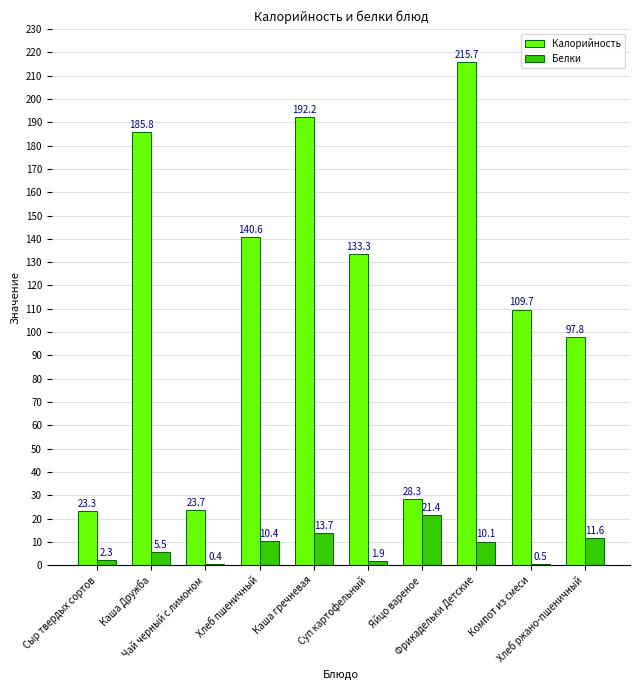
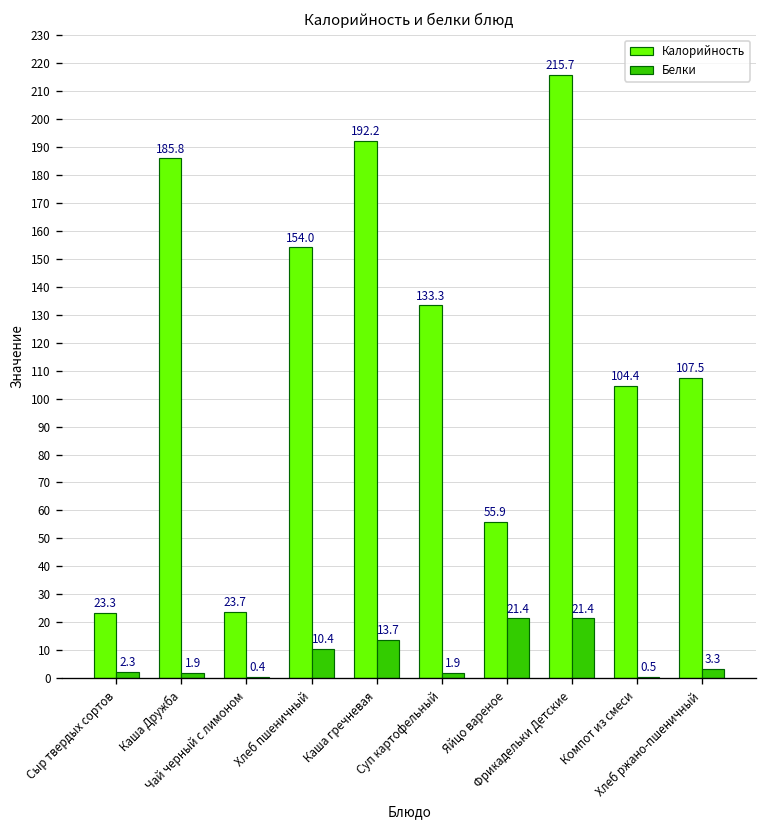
Белки, Каша Дружба: 5.5 -> 1.9
Калорийность, Хлеб пшеничный: 140.6 -> 154.0
Калорийность, Яйцо вареное: 28.3 -> 55.9
Белки, Фрикадельки Детские: 10.1 -> 21.4
Калорийность, Компот из смеси: 109.7 -> 104.4
Калорийность, Хлеб ржано-пшеничный: 97.8 -> 107.5
Белки, Хлеб ржано-пшеничный: 11.6 -> 3.3
